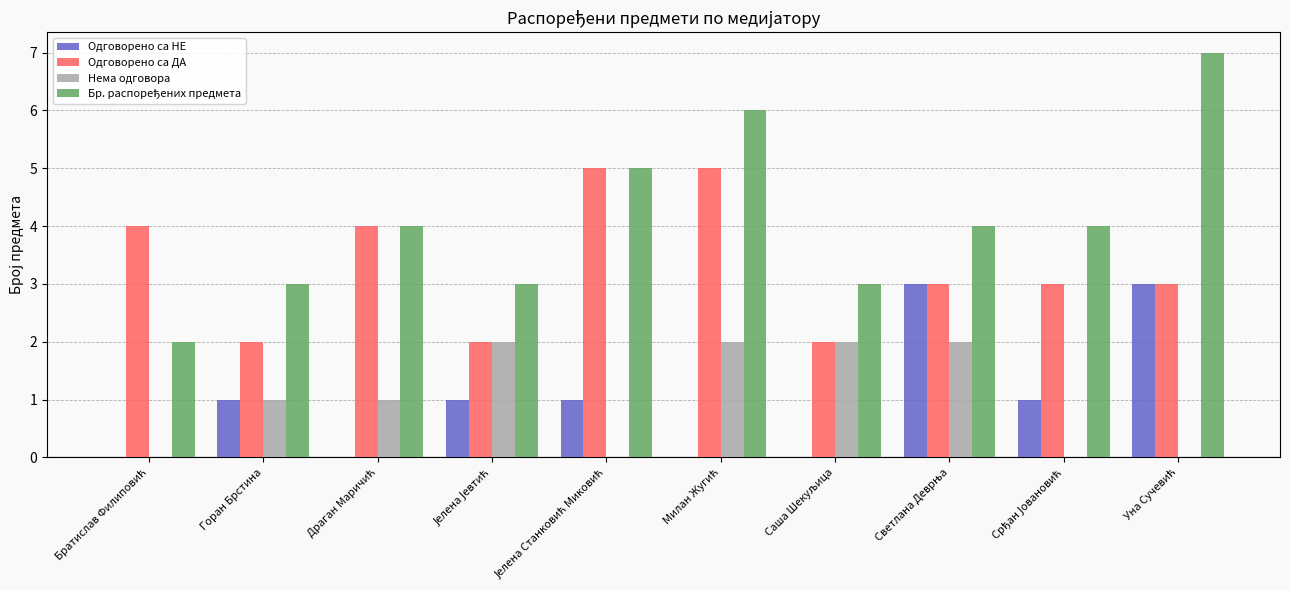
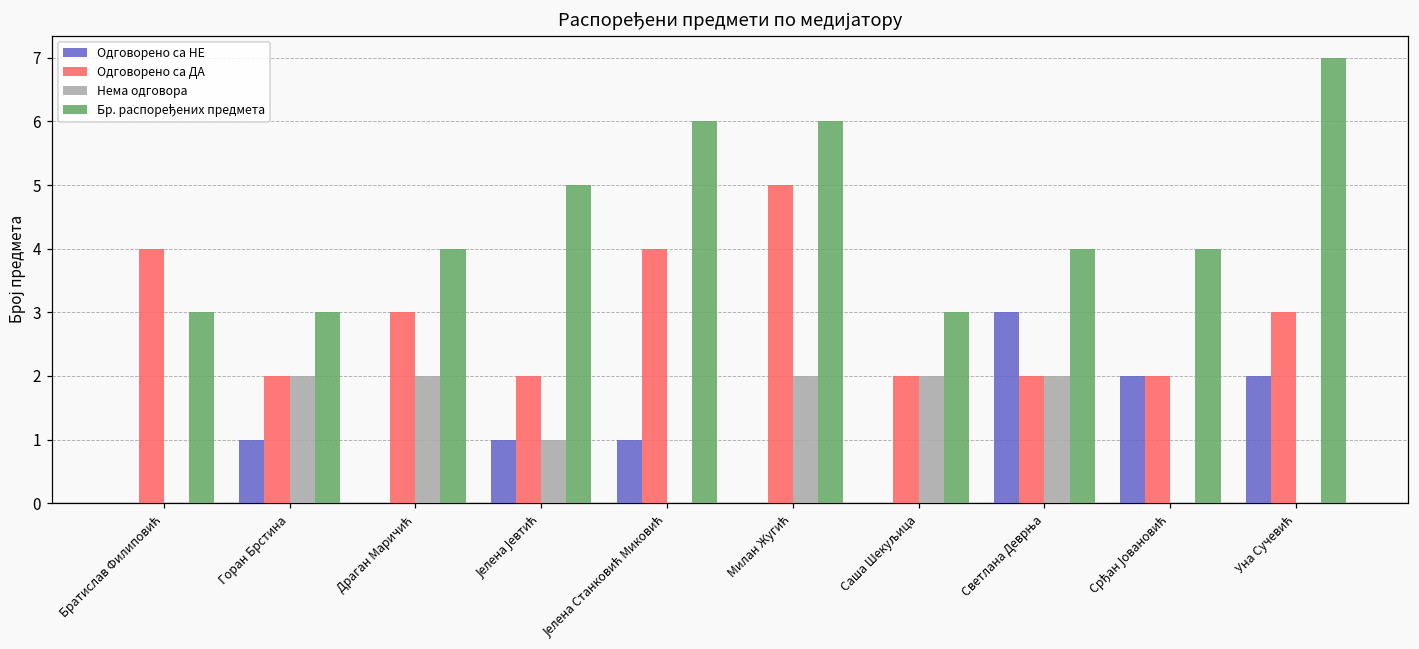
Бр. распоређених предмета, Братислав Филиповић: 2 -> 3
Нема одговора, Горан Брстина: 1 -> 2
Одговорено са ДА, Драган Маричић: 4 -> 3
Нема одговора, Драган Маричић: 1 -> 2
Нема одговора, Јелена Јевтић: 2 -> 1
Бр. распоређених предмета, Јелена Јевтић: 3 -> 5
Одговорено са ДА, Јелена Станковић Миковић: 5 -> 4
Бр. распоређених предмета, Јелена Станковић Миковић: 5 -> 6
Одговорено са ДА, Светлана Деврња: 3 -> 2
Одговорено са НЕ, Срђан Јовановић: 1 -> 2
Одговорено са ДА, Срђан Јовановић: 3 -> 2
Одговорено са НЕ, Уна Сучевић: 3 -> 2
